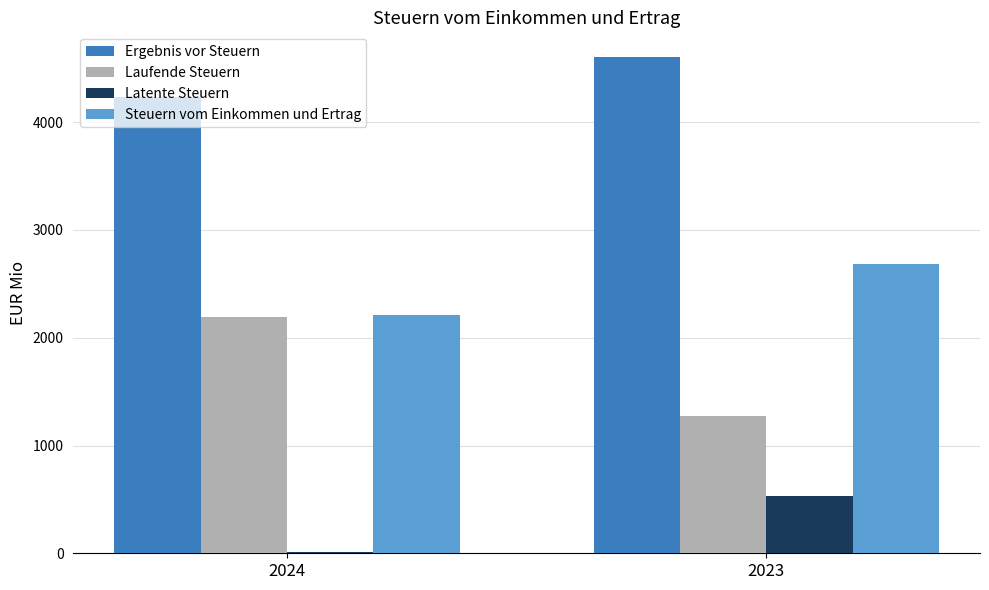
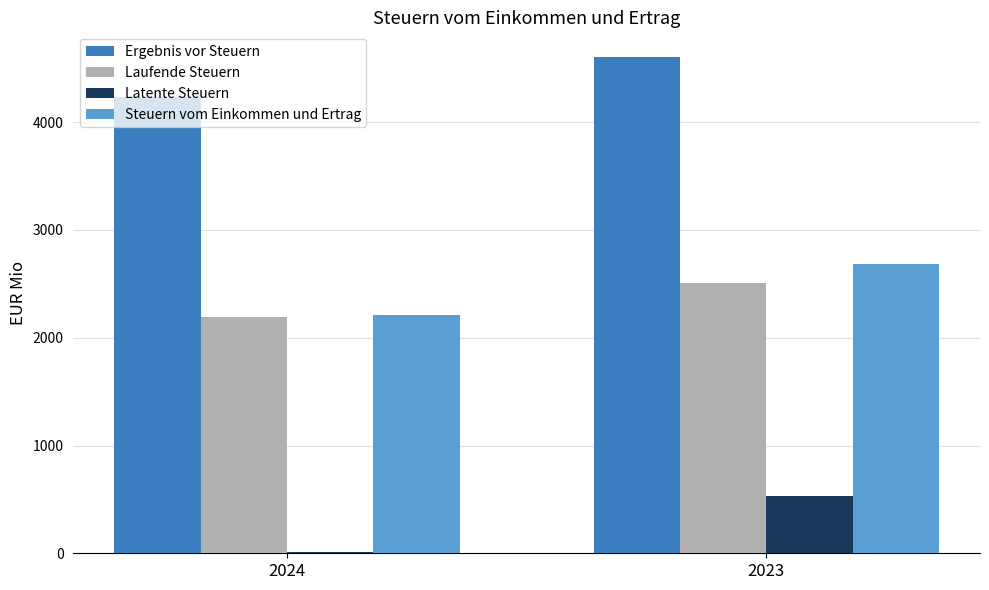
Laufende Steuern, 2023: 1280 -> 2510
